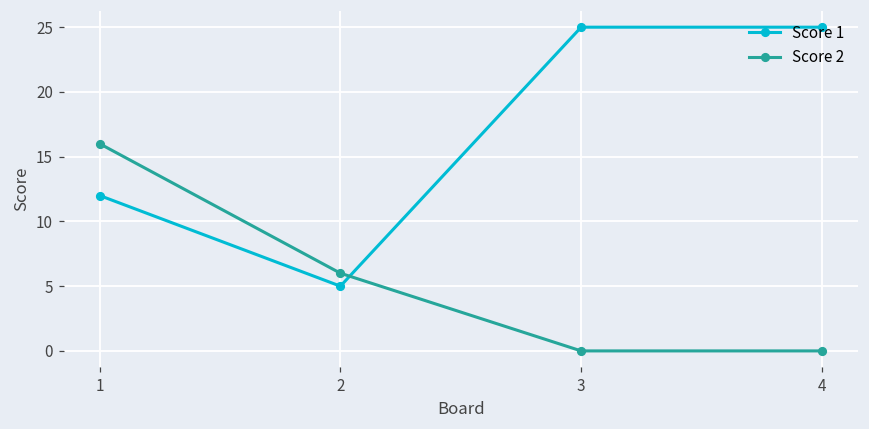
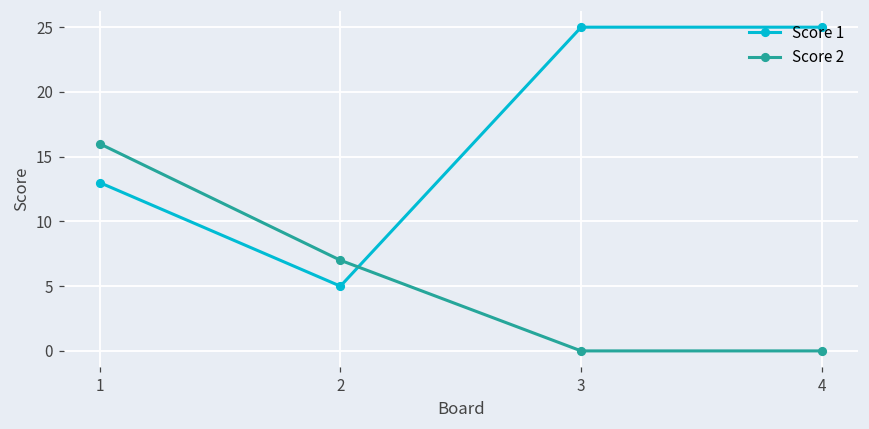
Score 1, 1: 12 -> 13
Score 2, 2: 6 -> 7
